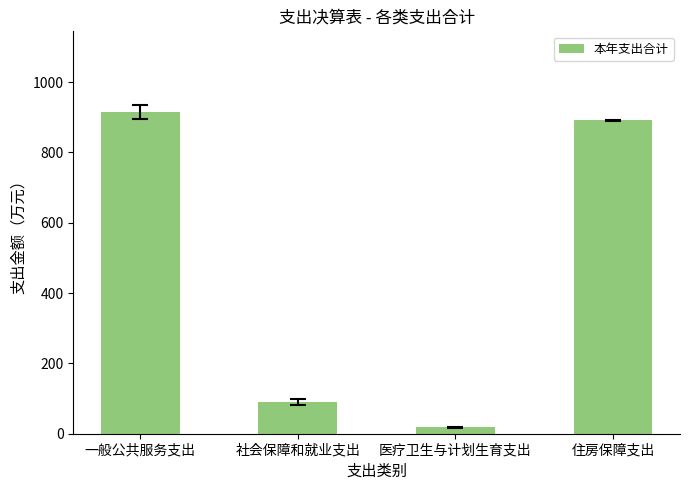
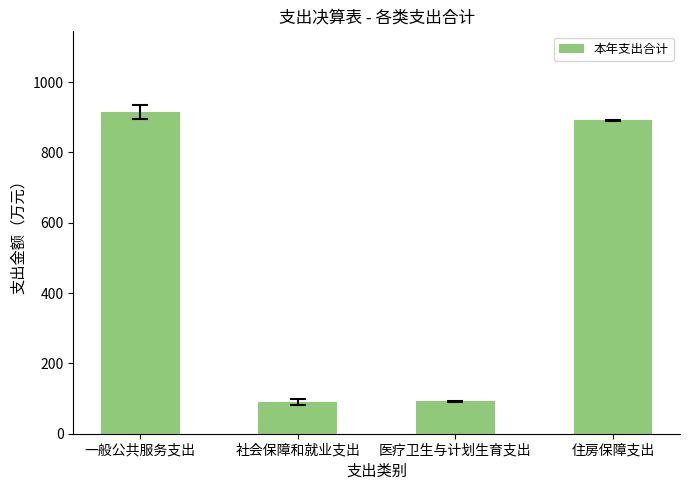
本年支出合计, 医疗卫生与计划生育支出: 20 -> 90
